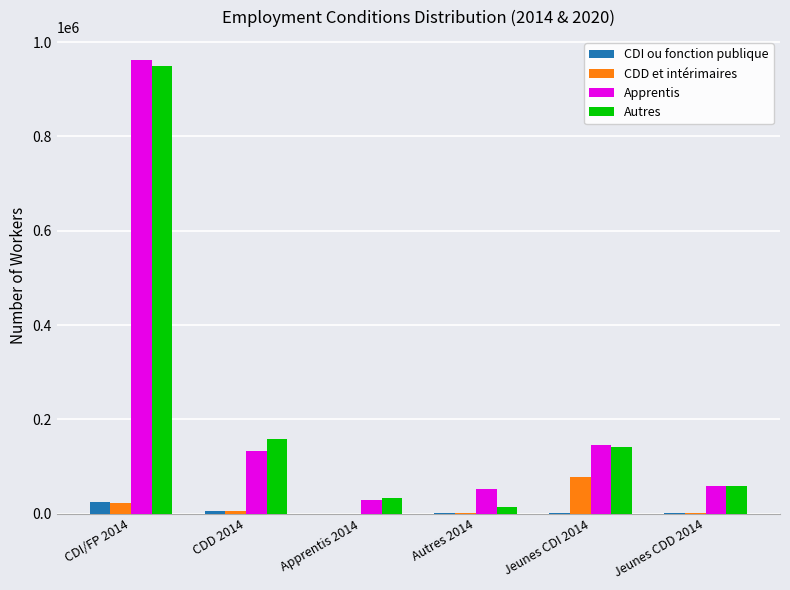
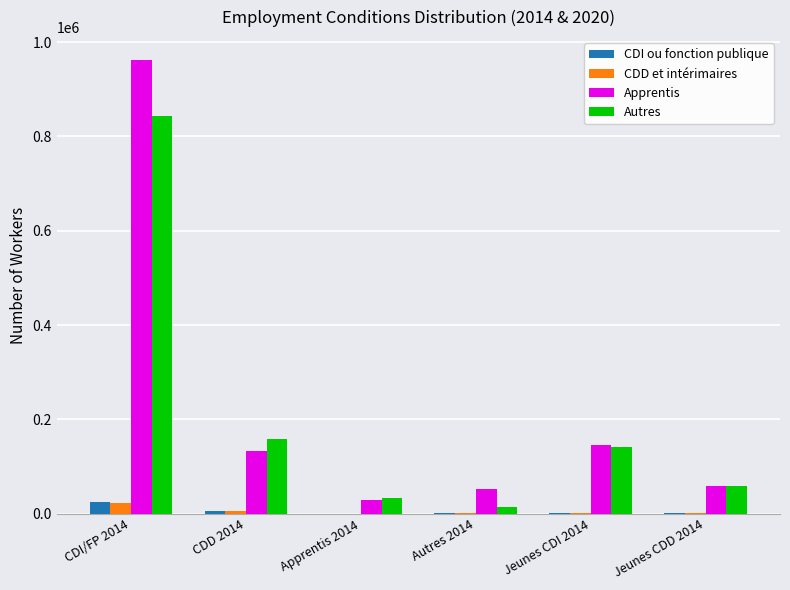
Autres, CDI/FP 2014: 950000 -> 840000
CDD et intérimaires, Jeunes CDI 2014: 80000 -> 0
